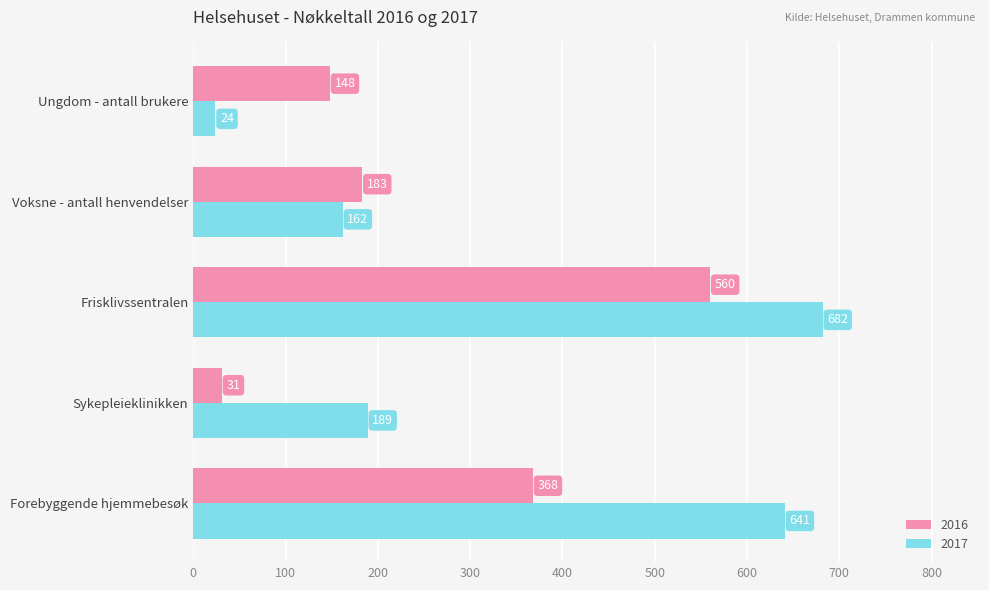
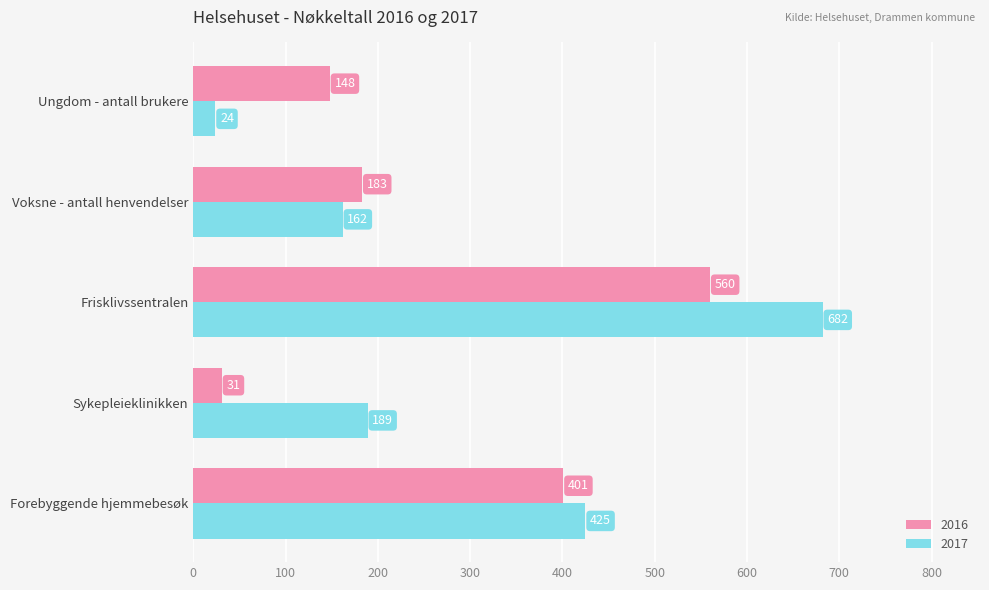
2016, Forebyggende hjemmebesøk: 368 -> 401
2017, Forebyggende hjemmebesøk: 641 -> 425
